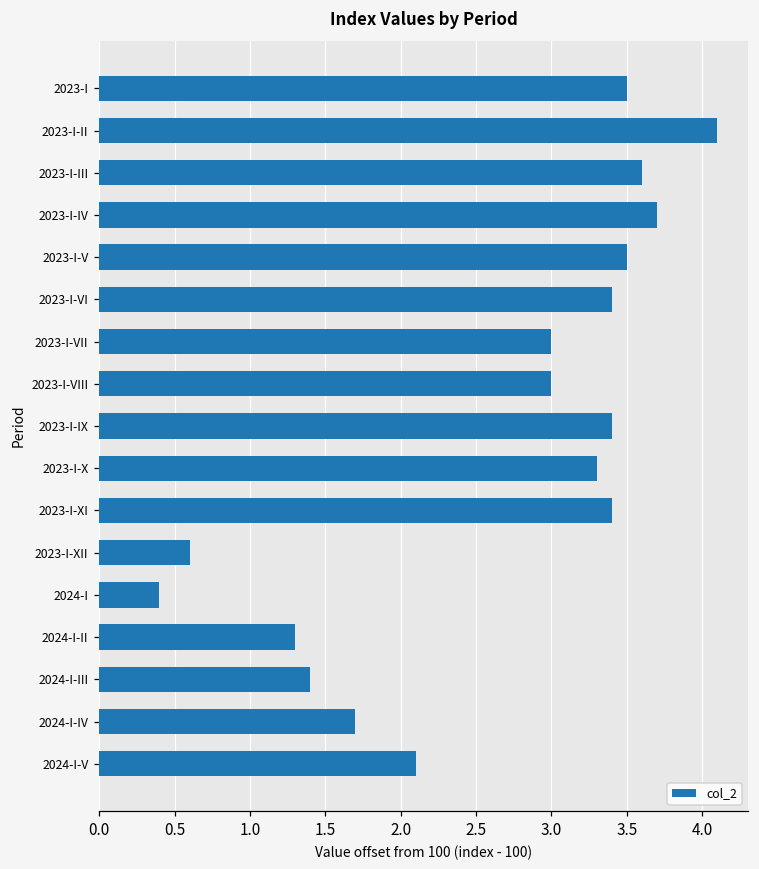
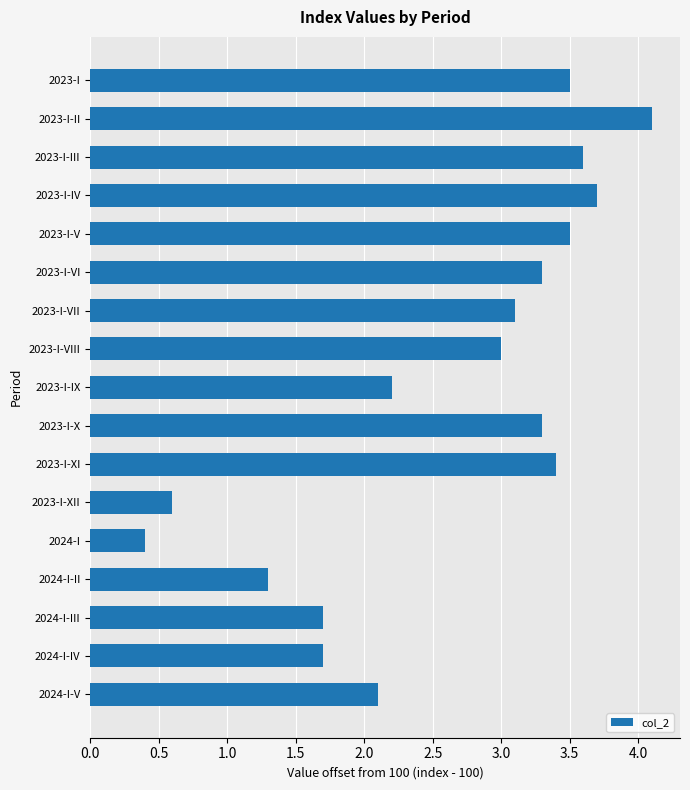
2023-I-VI: 3.40 -> 3.30
2023-I-VII: 3.00 -> 3.10
2023-I-IX: 3.40 -> 2.20
2024-I-III: 1.40 -> 1.70
